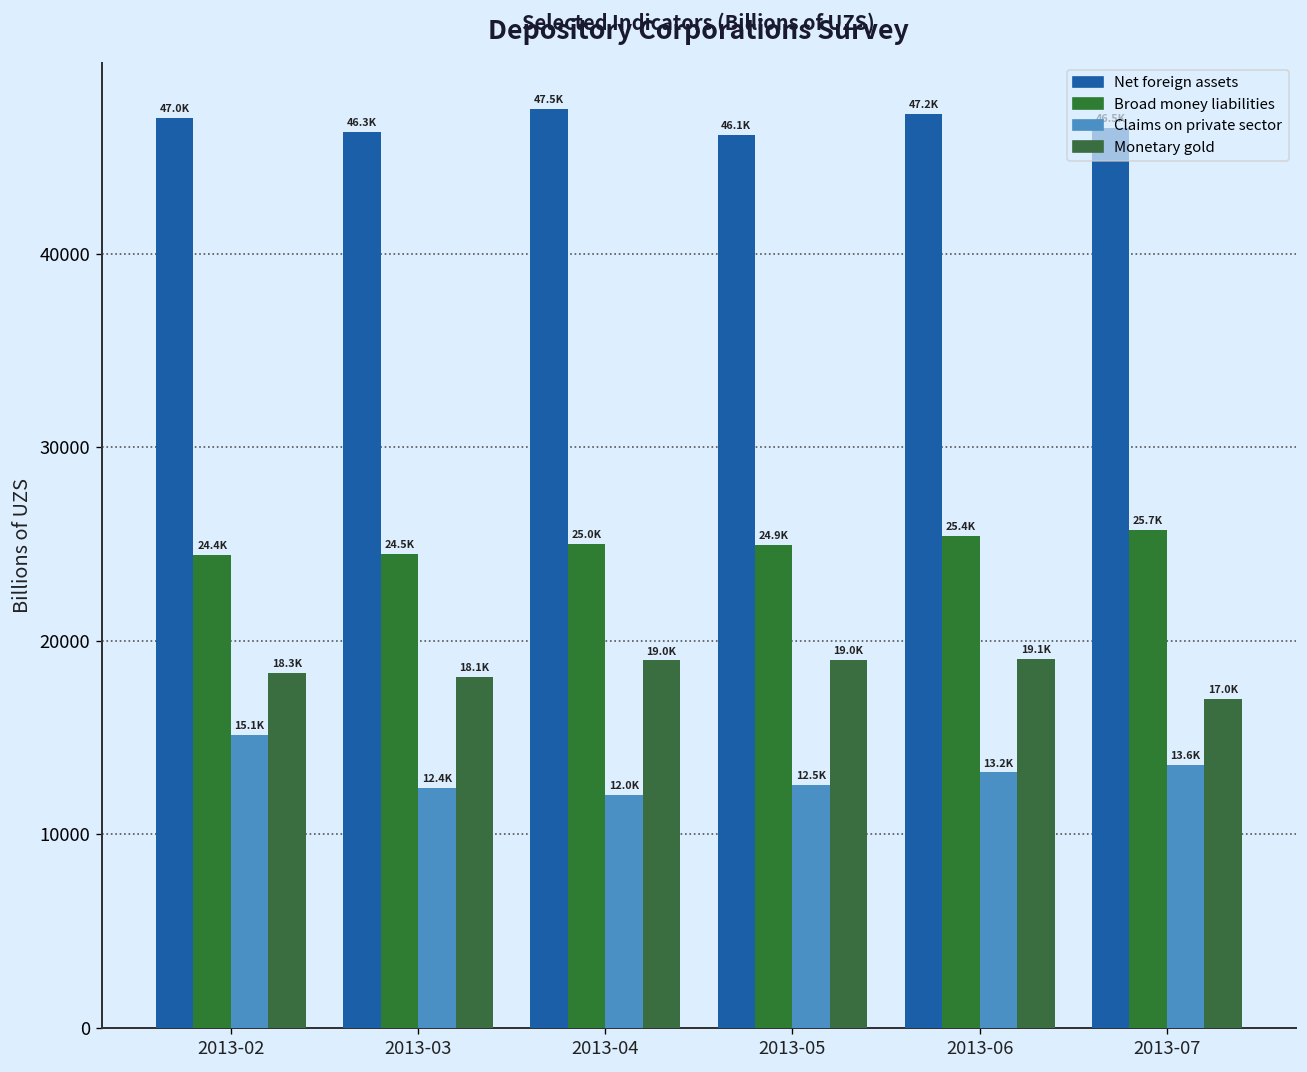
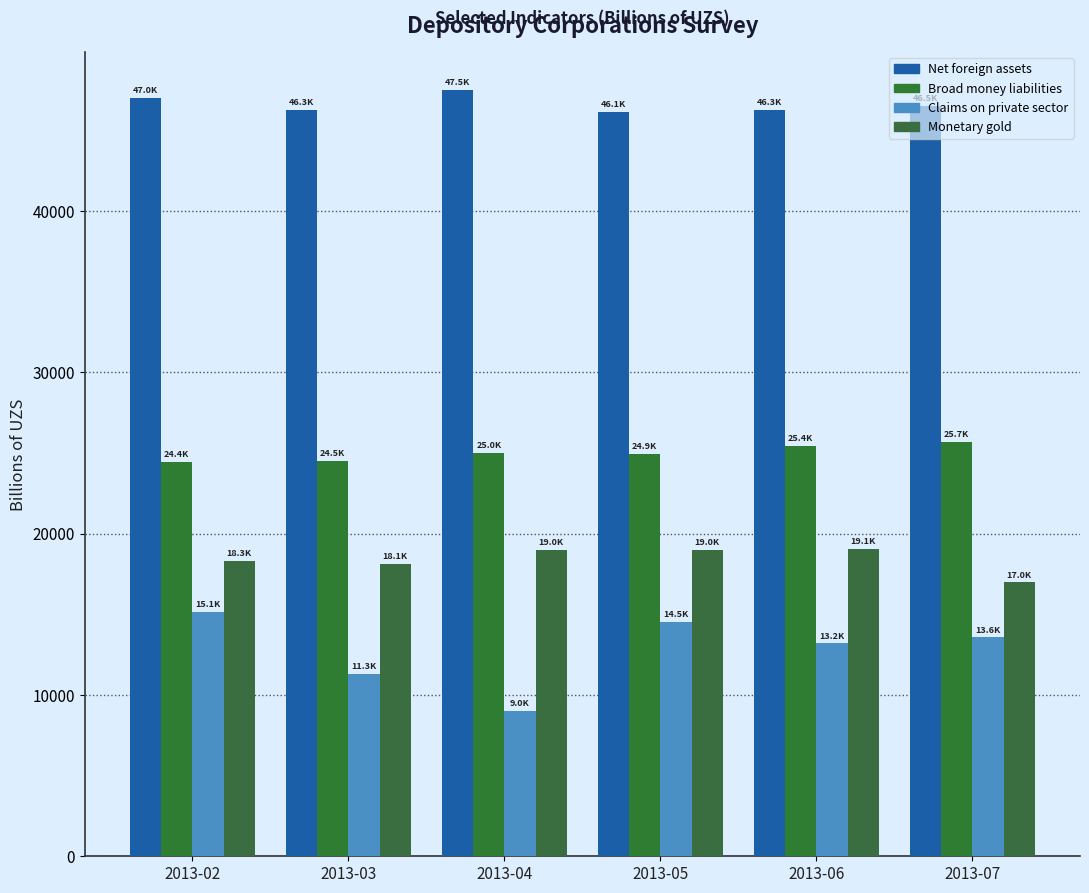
Claims on private sector, 2013-03: 12.4K -> 11.3K
Claims on private sector, 2013-04: 12.0K -> 9.0K
Claims on private sector, 2013-05: 12.5K -> 14.5K
Net foreign assets, 2013-06: 47.2K -> 46.3K
